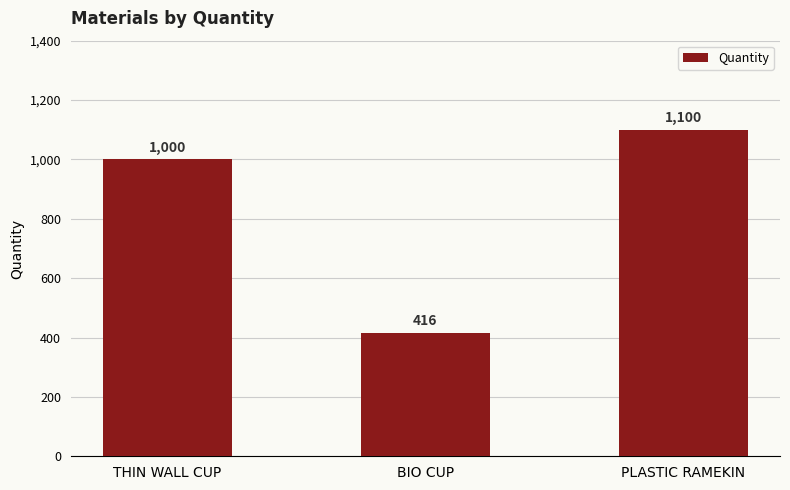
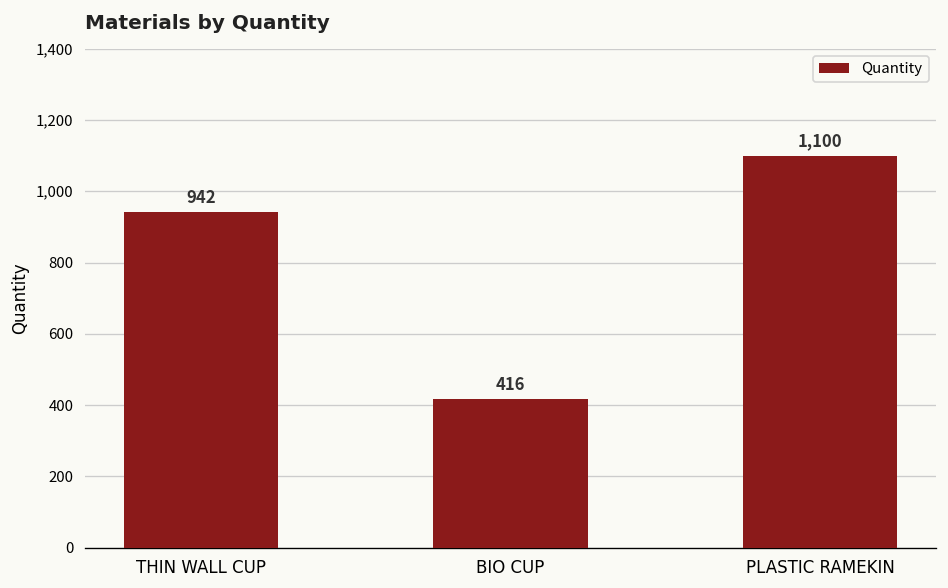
THIN WALL CUP: 1,000 -> 942
